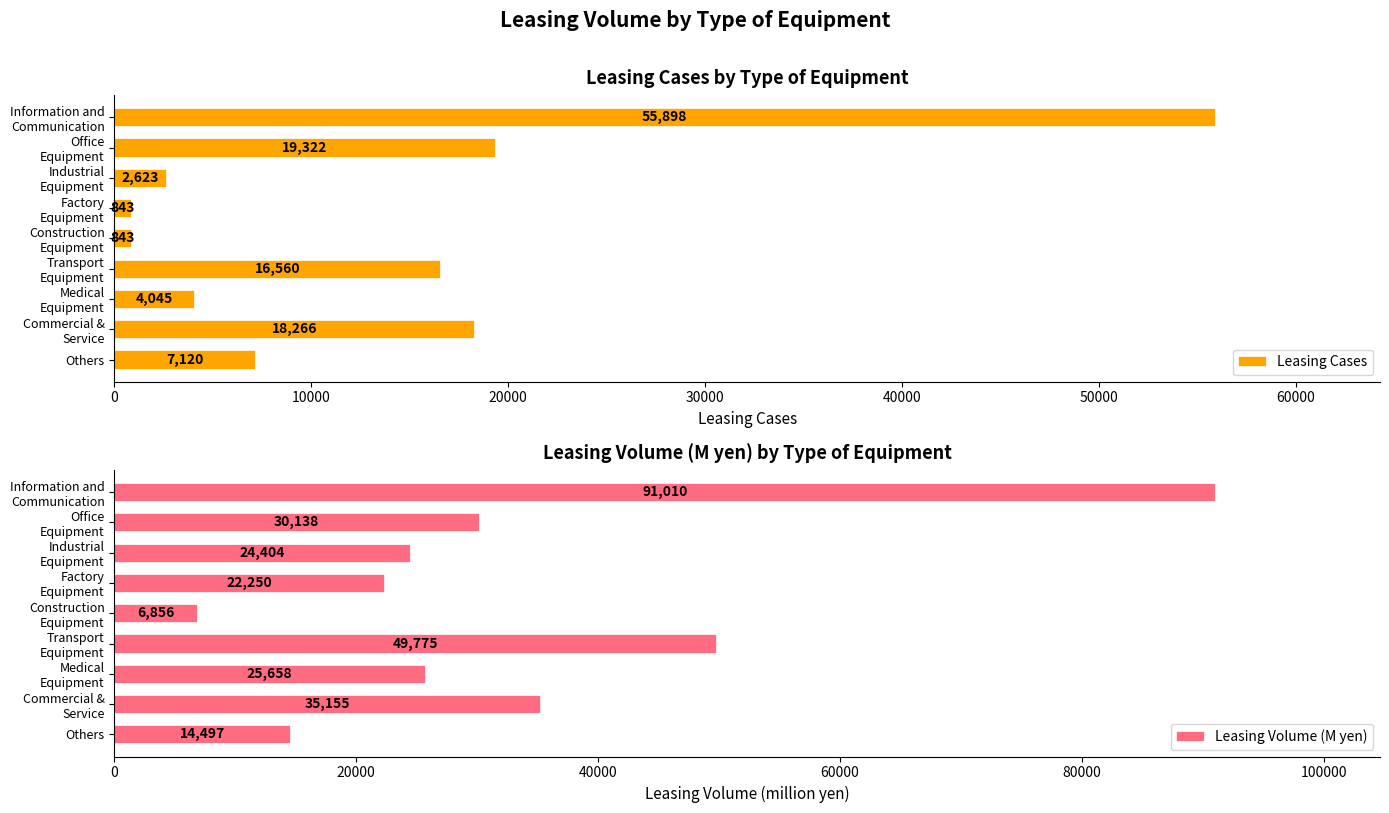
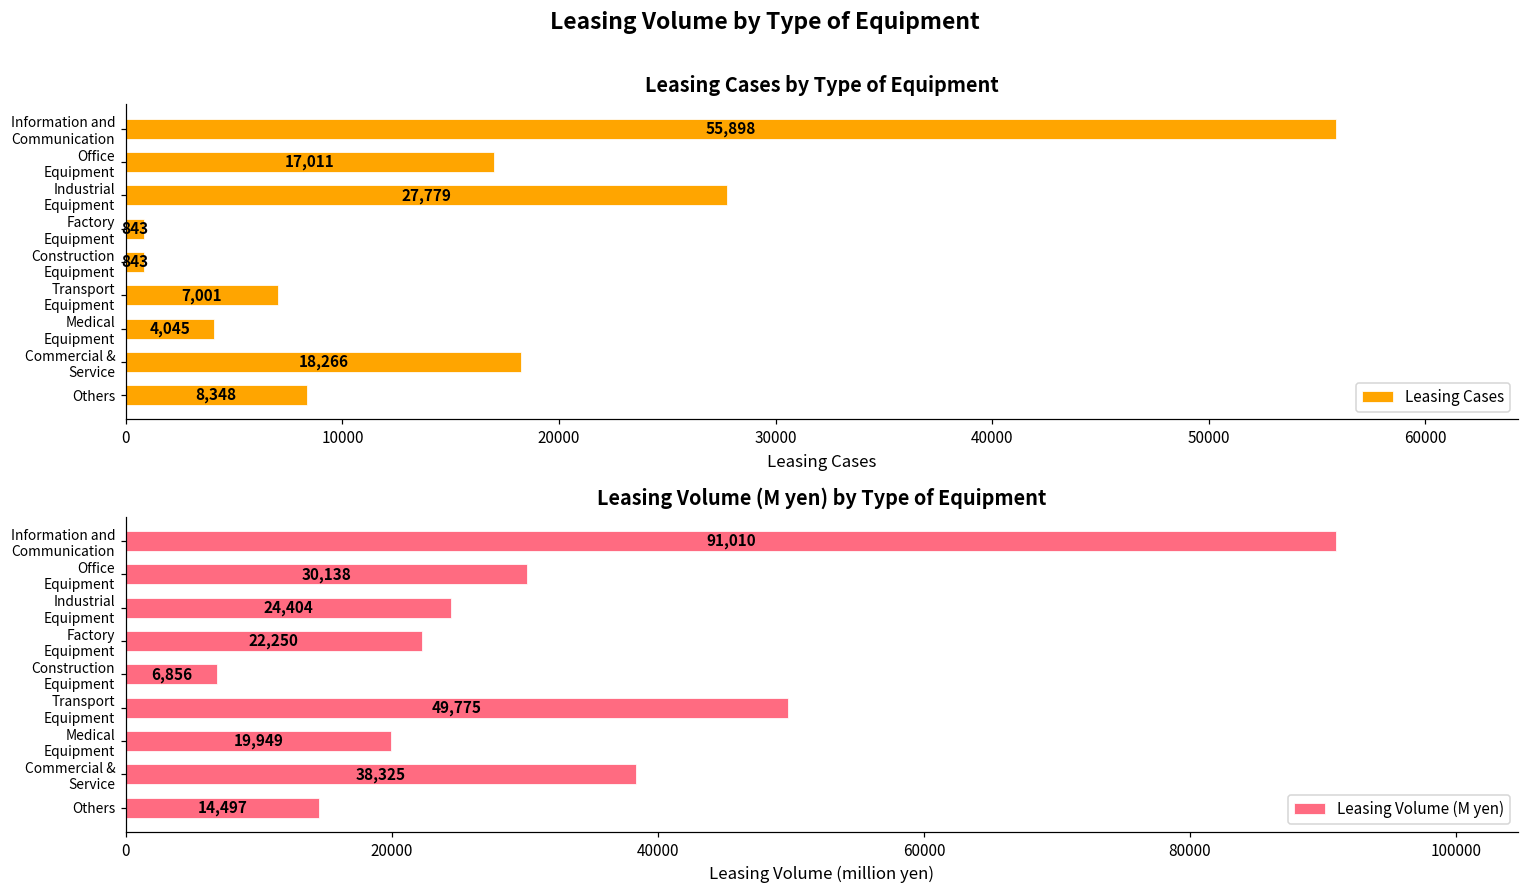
Leasing Cases by Type of Equipment, Office Equipment: 19,322 -> 17,011
Leasing Cases by Type of Equipment, Industrial Equipment: 2,623 -> 27,779
Leasing Cases by Type of Equipment, Transport Equipment: 16,560 -> 7,001
Leasing Cases by Type of Equipment, Others: 7,120 -> 8,348
Leasing Volume (M yen) by Type of Equipment, Medical Equipment: 25,658 -> 19,949
Leasing Volume (M yen) by Type of Equipment, Commercial & Service: 35,155 -> 38,325
